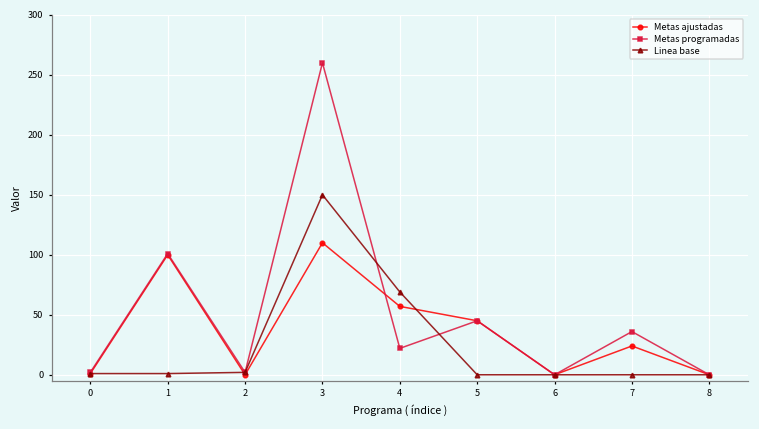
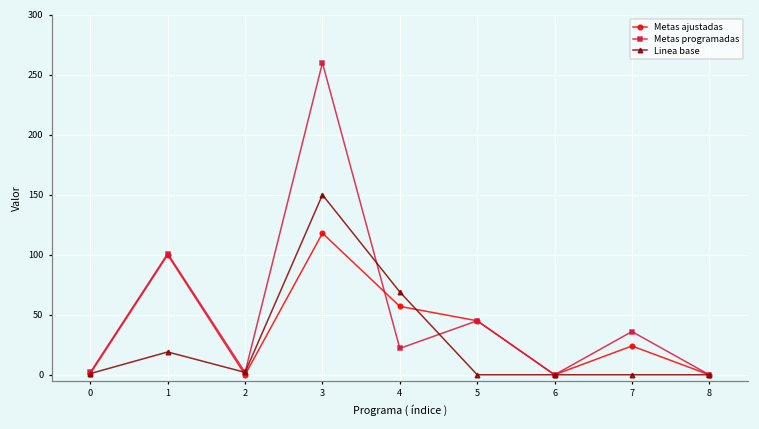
Linea base, 1: 1 -> 19
Metas ajustadas, 3: 110 -> 118
